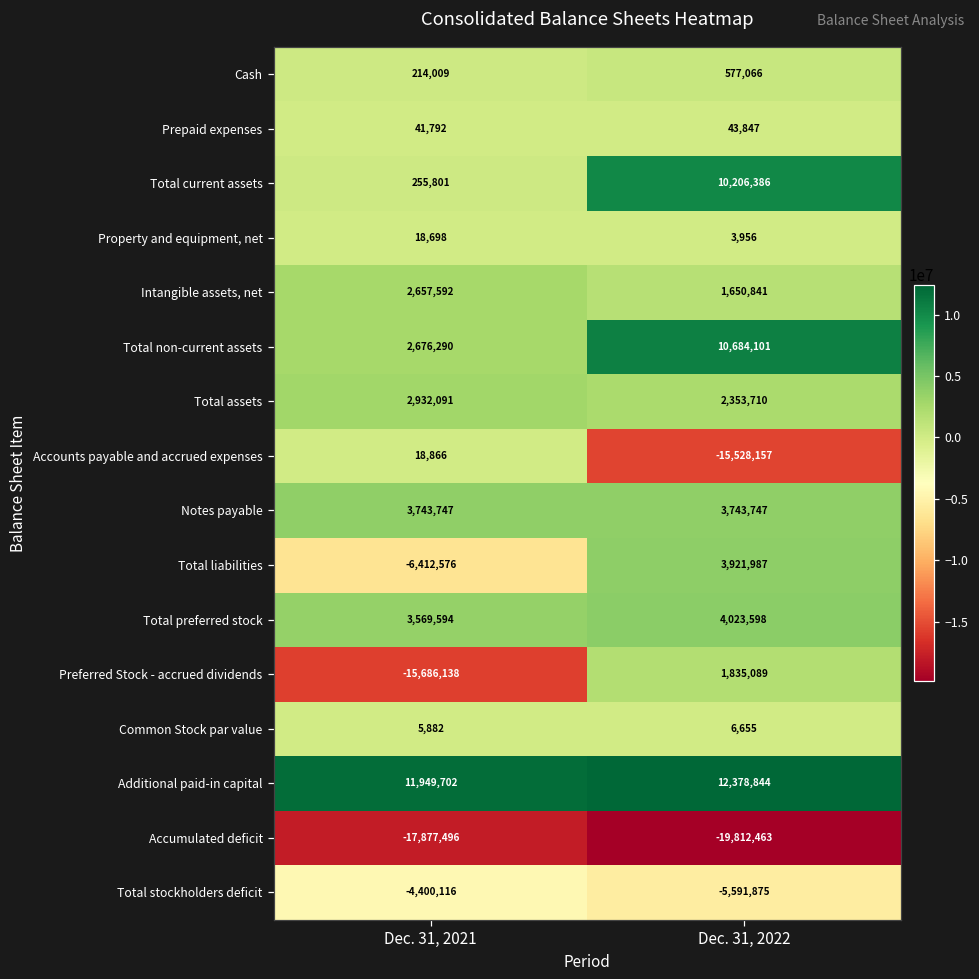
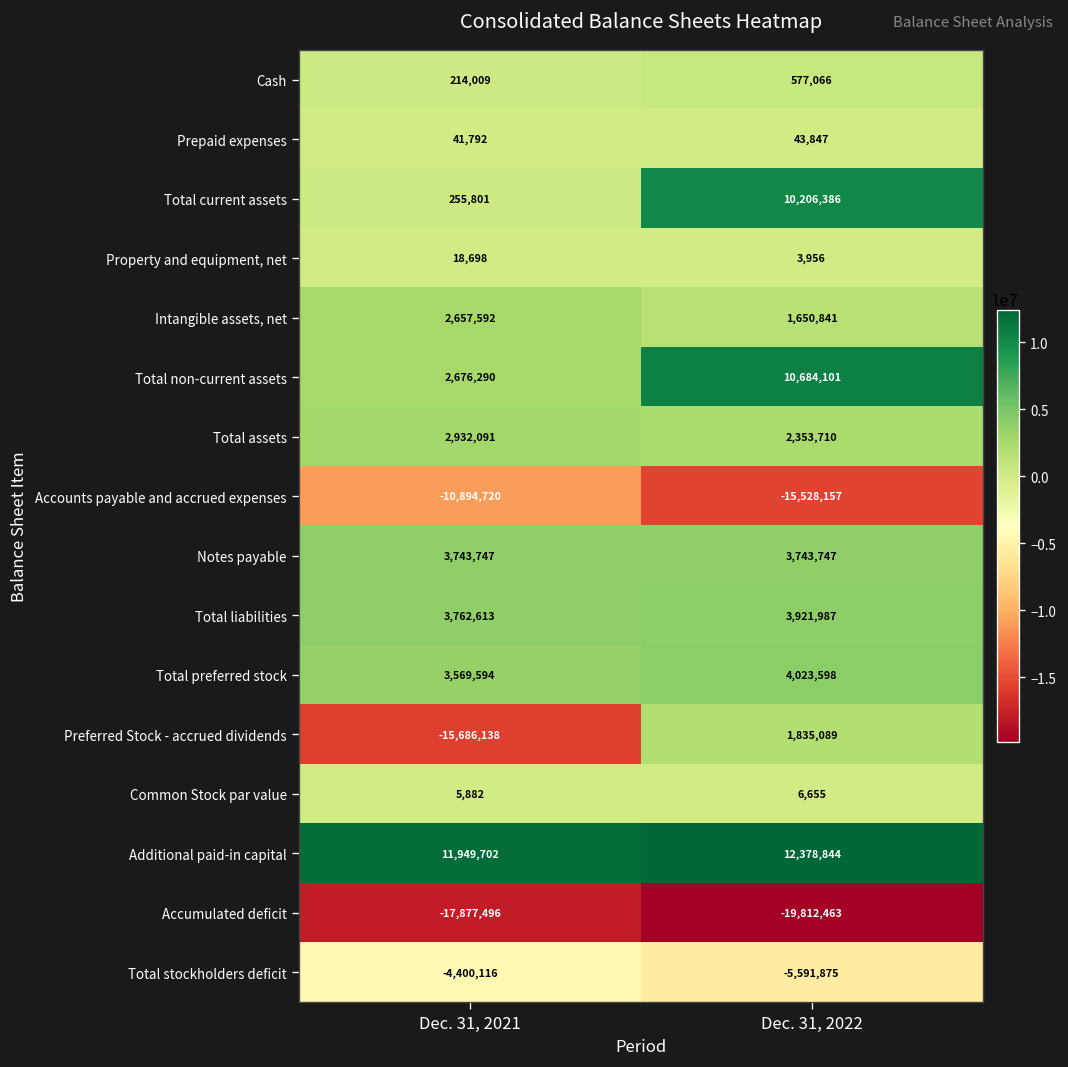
Accounts payable and accrued expenses, Dec. 31, 2021: 18,866 -> -10,894,720
Total liabilities, Dec. 31, 2021: -6,412,576 -> 3,762,613
